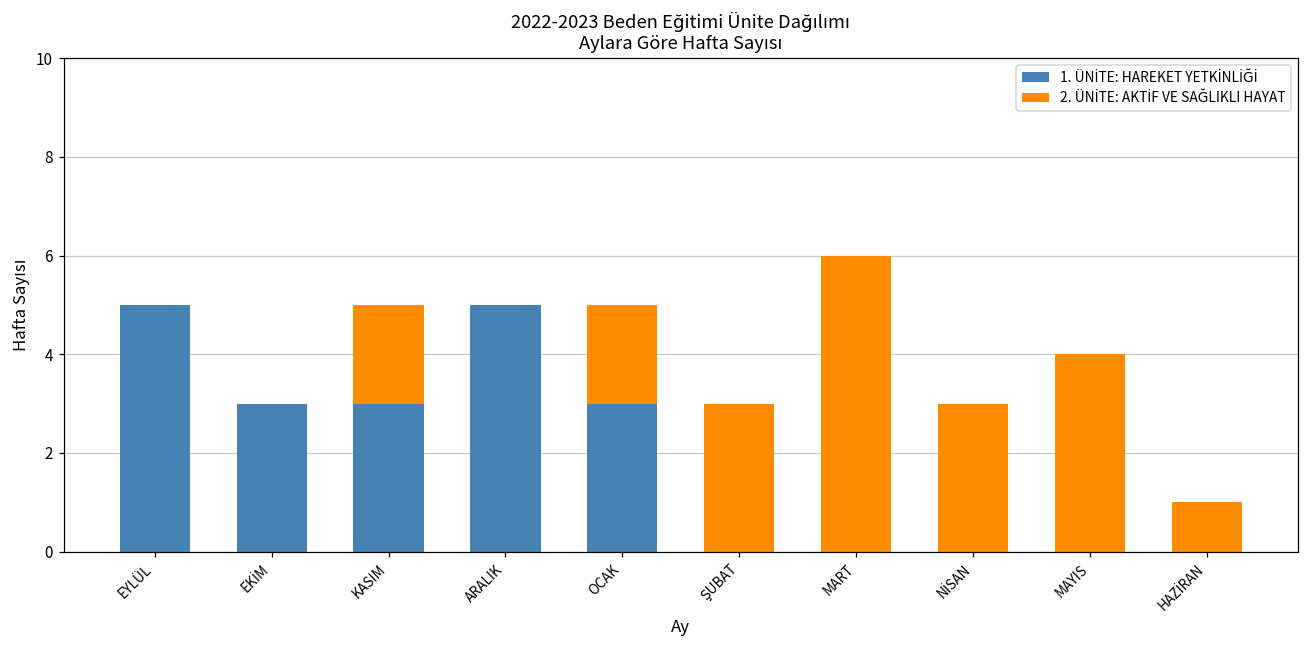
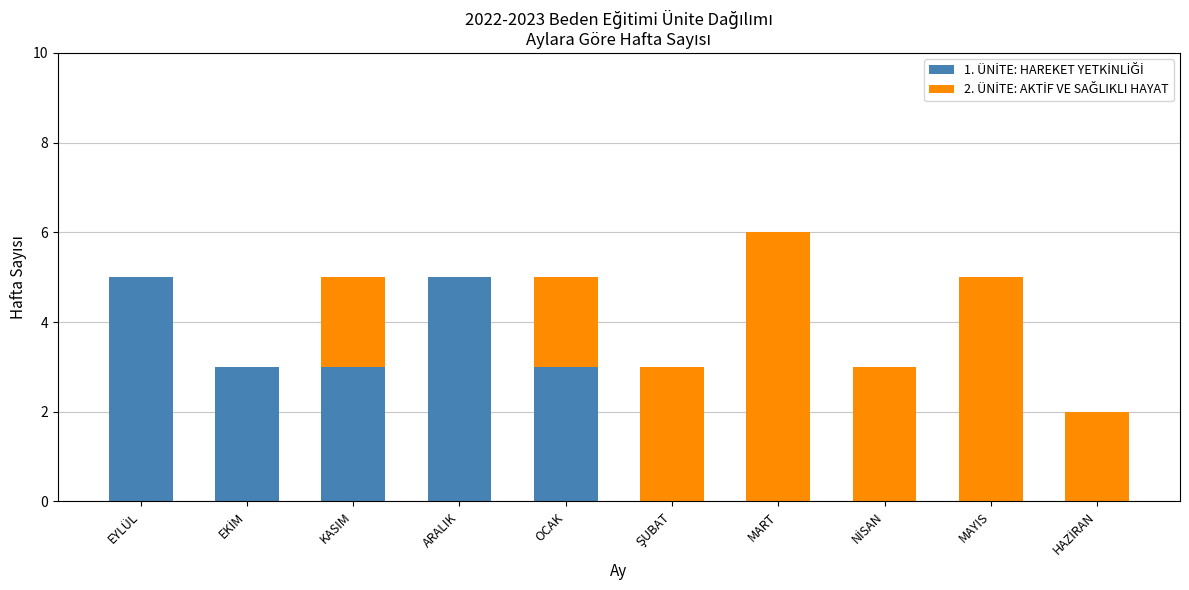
2. ÜNİTE: AKTİF VE SAĞLIKLI HAYAT, MAYIS: 4 -> 5
2. ÜNİTE: AKTİF VE SAĞLIKLI HAYAT, HAZİRAN: 1 -> 2
